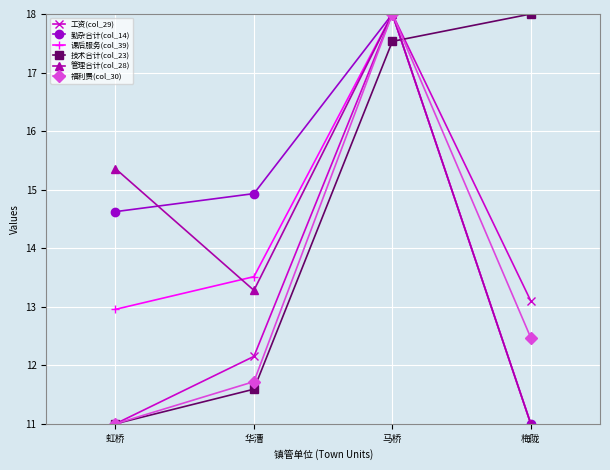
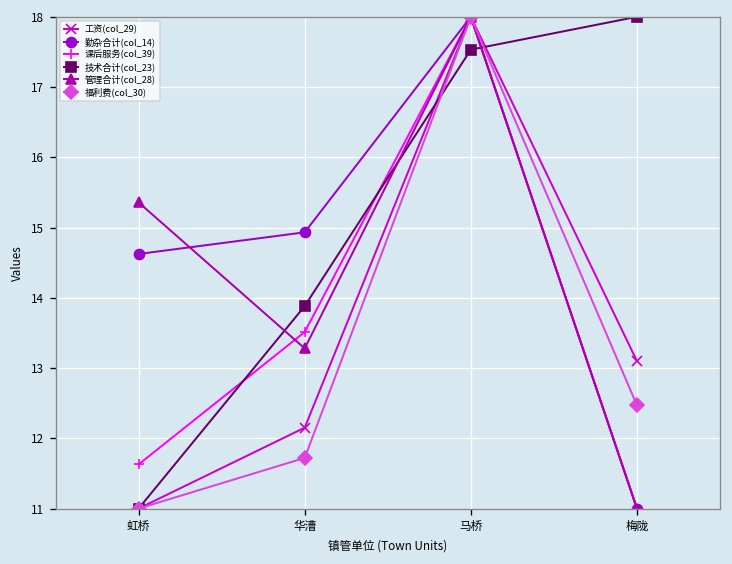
课后服务(col_39), 虹桥: 13.0 -> 11.6
技术合计(col_23), 华漕: 11.6 -> 13.9
